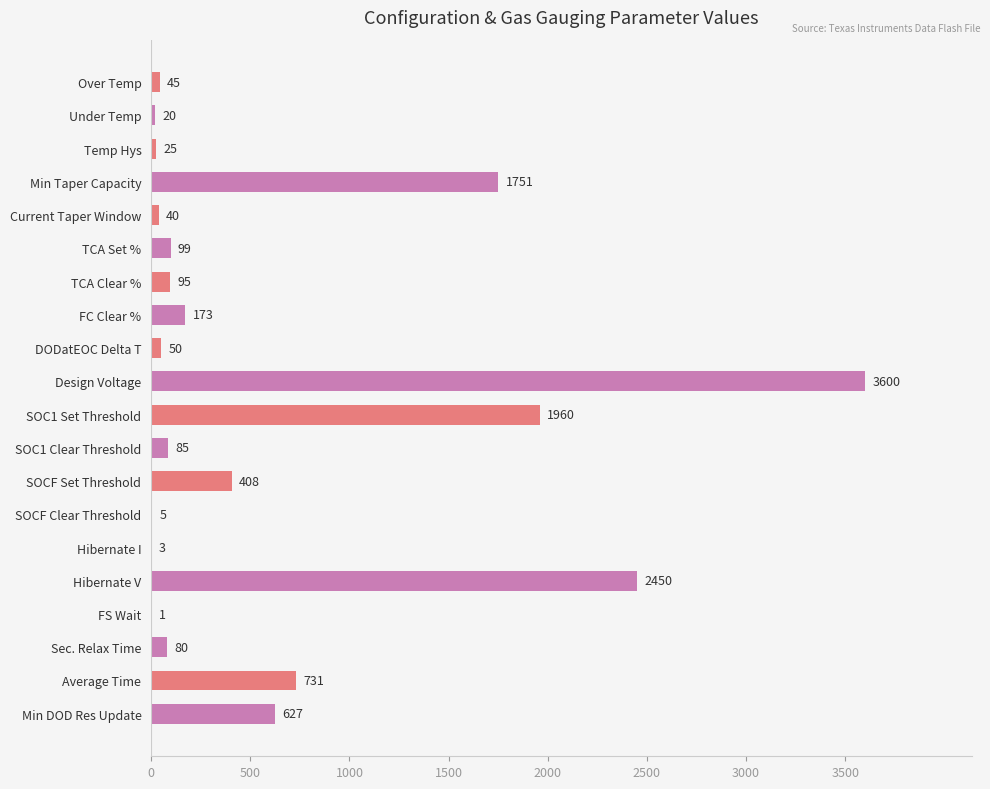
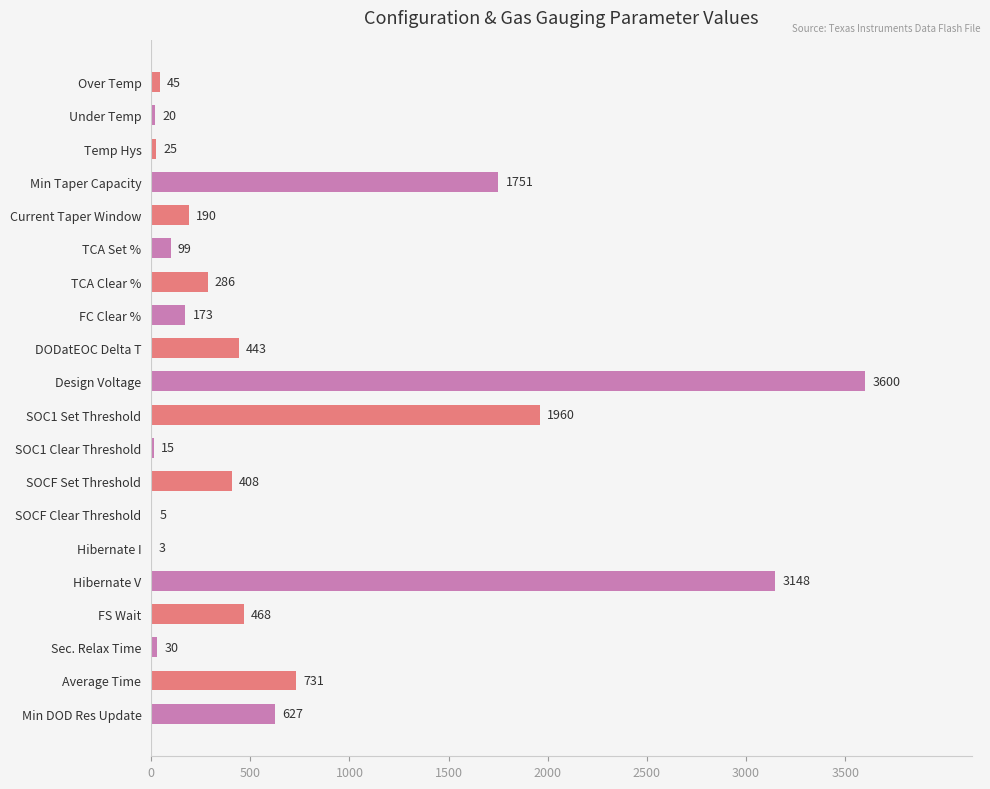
Current Taper Window: 40 -> 190
TCA Clear %: 95 -> 286
DODatEOC Delta T: 50 -> 443
SOC1 Clear Threshold: 85 -> 15
Hibernate V: 2450 -> 3148
FS Wait: 1 -> 468
Sec. Relax Time: 80 -> 30
